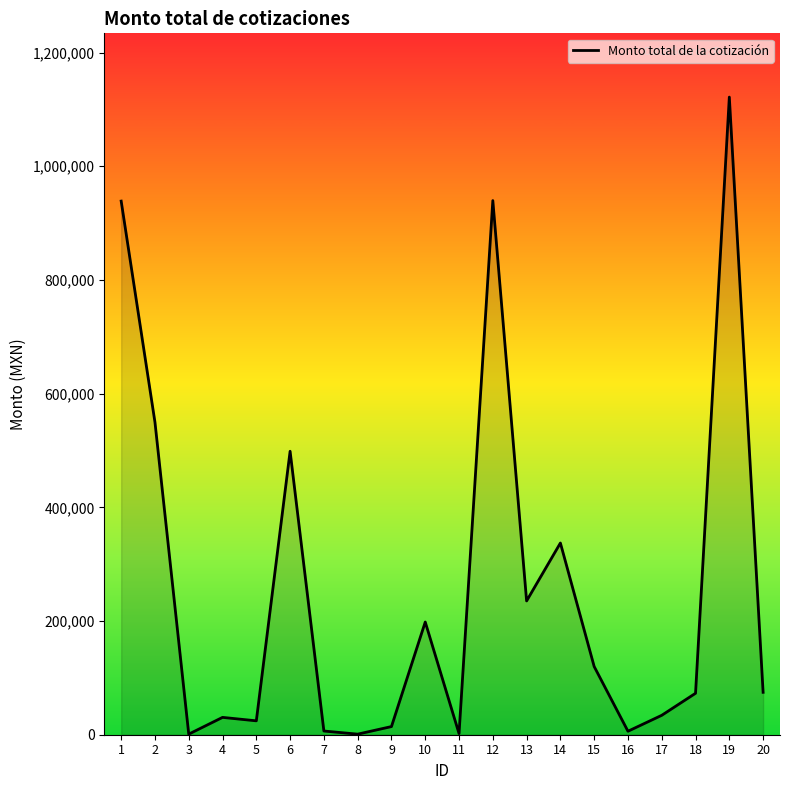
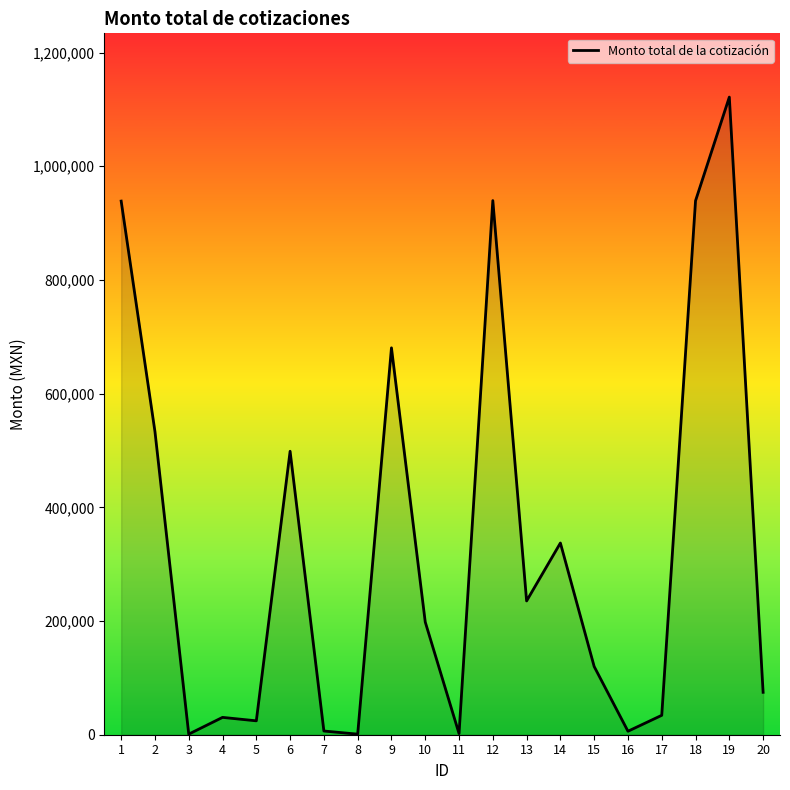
2: 550,000 -> 530,000
9: 10,000 -> 680,000
18: 70,000 -> 940,000
